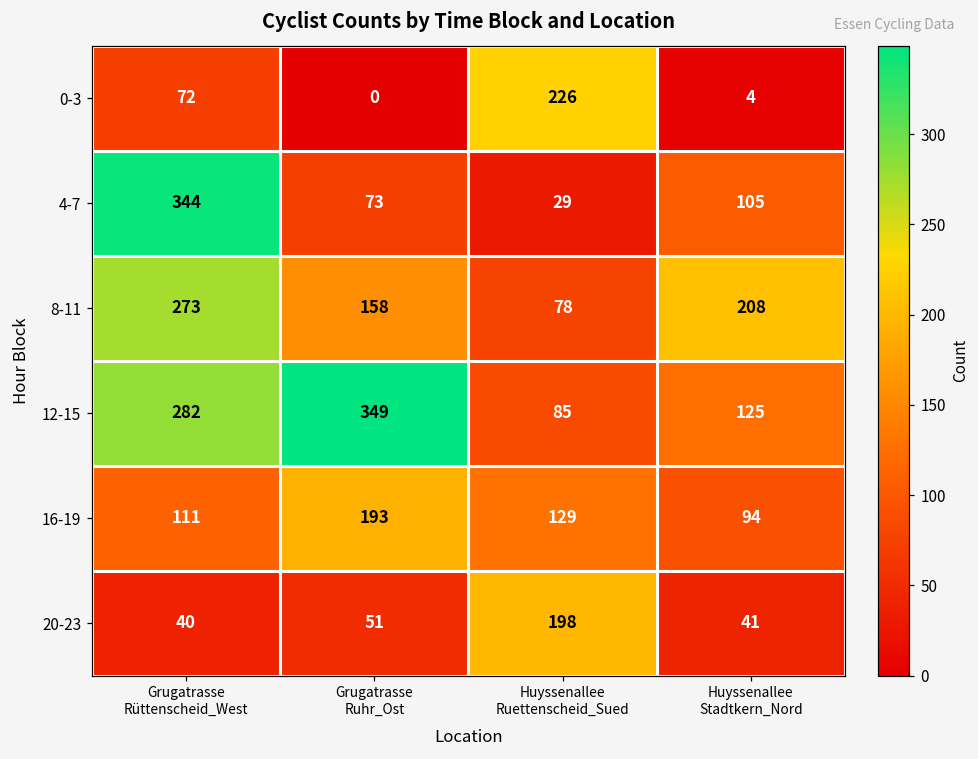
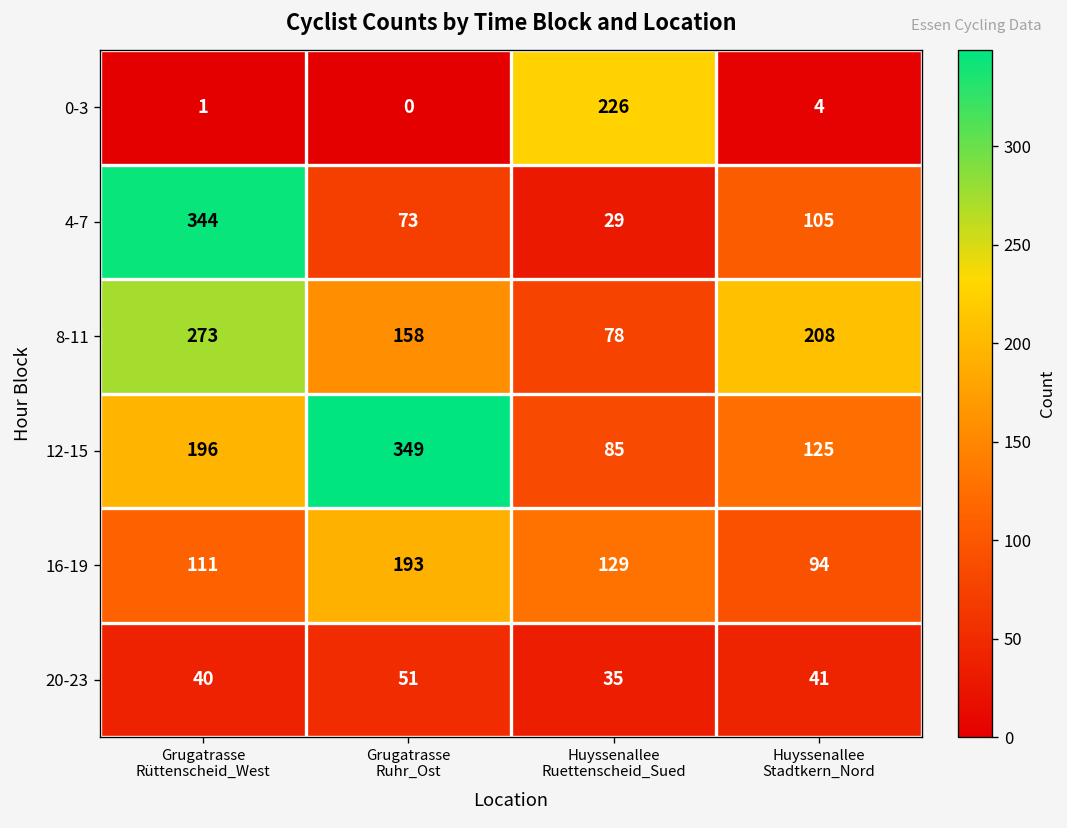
0-3, Grugatrasse Rüttenscheid_West: 72 -> 1
12-15, Grugatrasse Rüttenscheid_West: 282 -> 196
20-23, Huyssenallee Ruettenscheid_Sued: 198 -> 35
